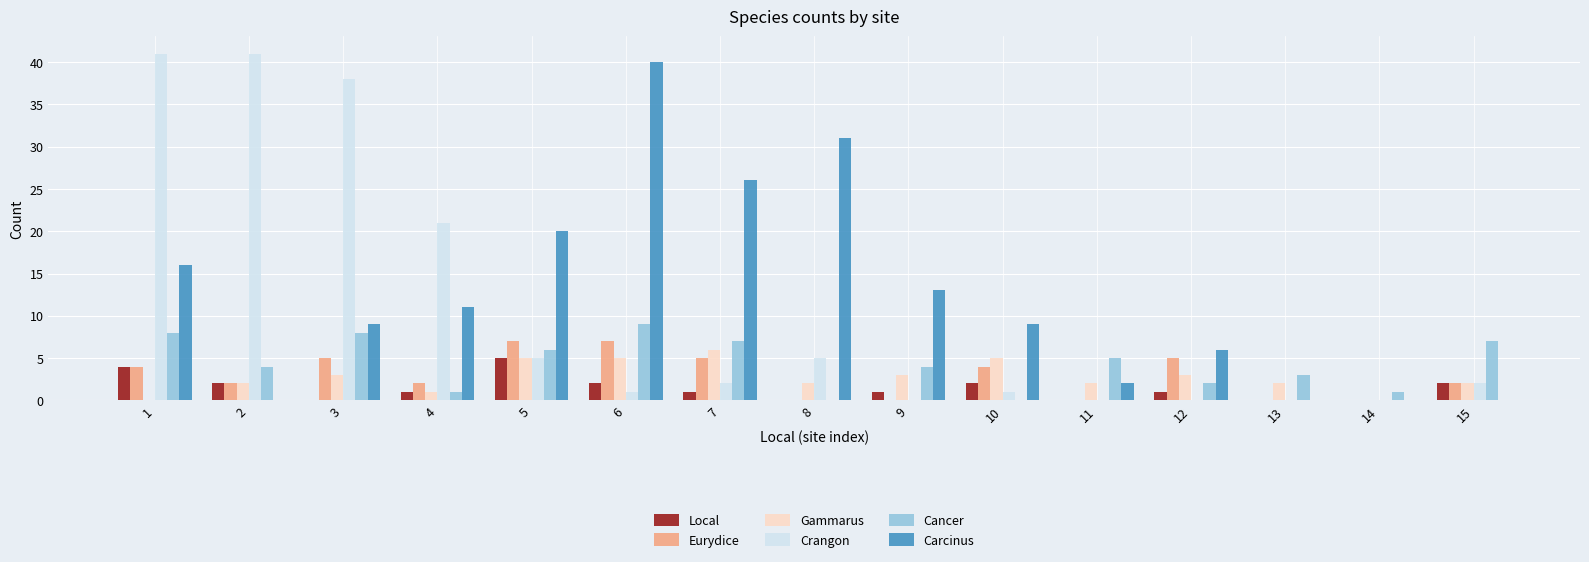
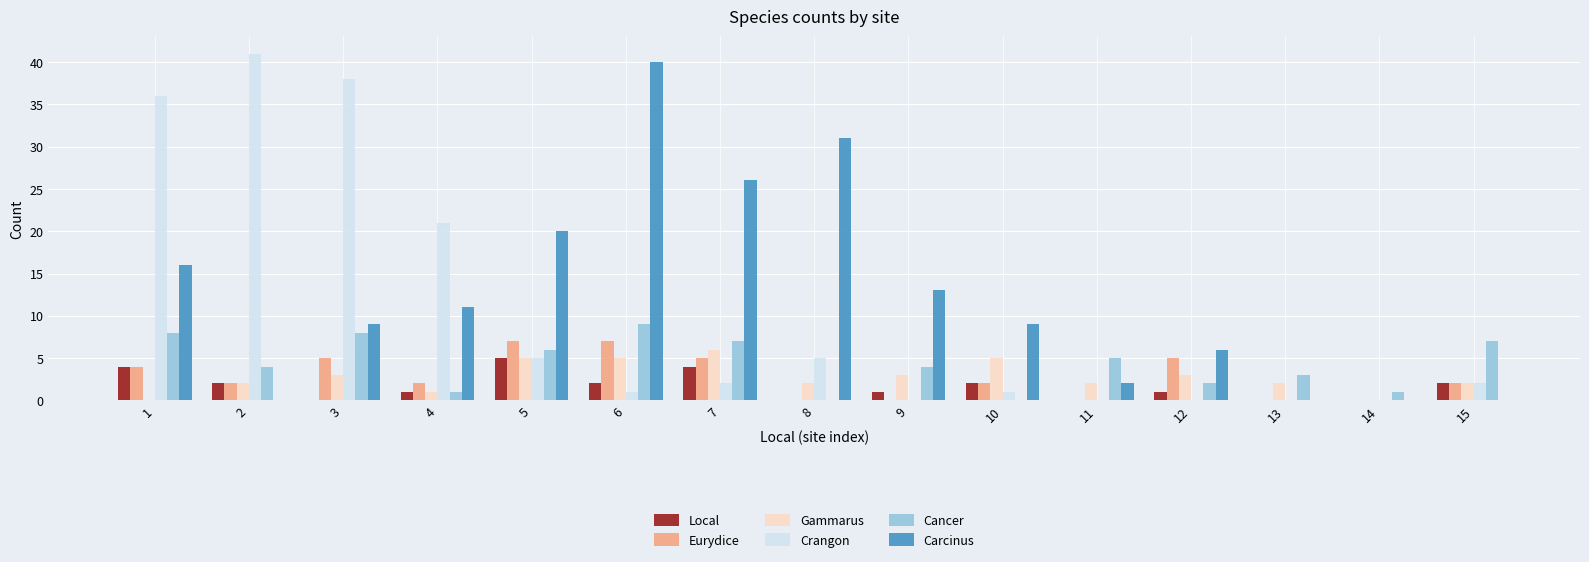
Crangon, 1: 41 -> 36
Local, 7: 1 -> 4
Eurydice, 10: 4 -> 2
